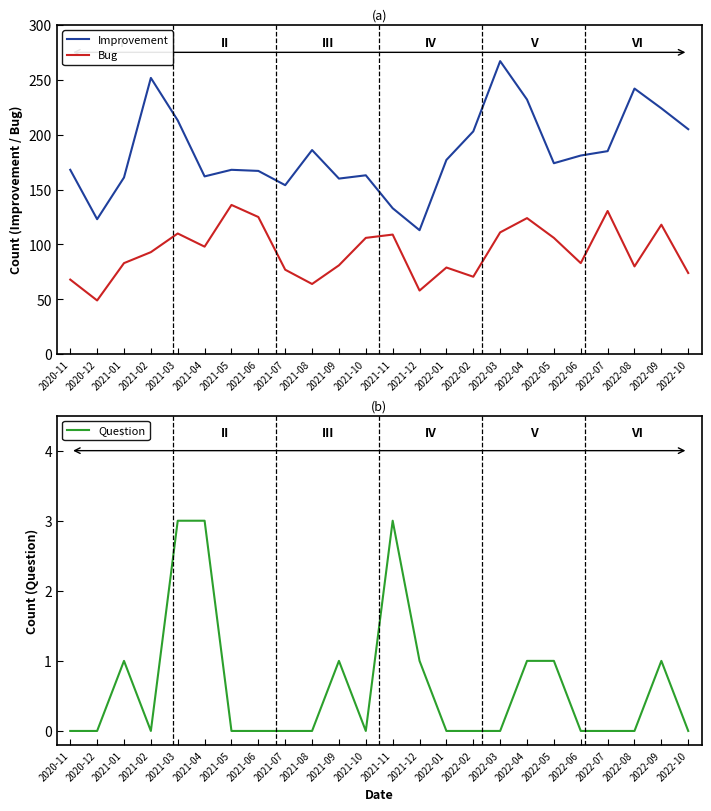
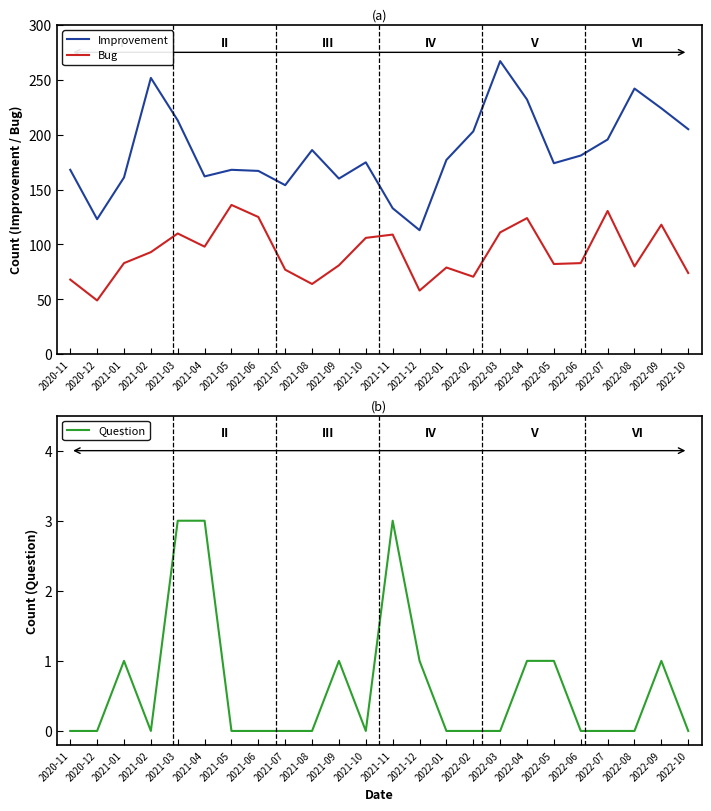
(a), Improvement, 2021-10: 163 -> 175
(a), Bug, 2022-05: 106 -> 82
(a), Improvement, 2022-07: 185 -> 196
